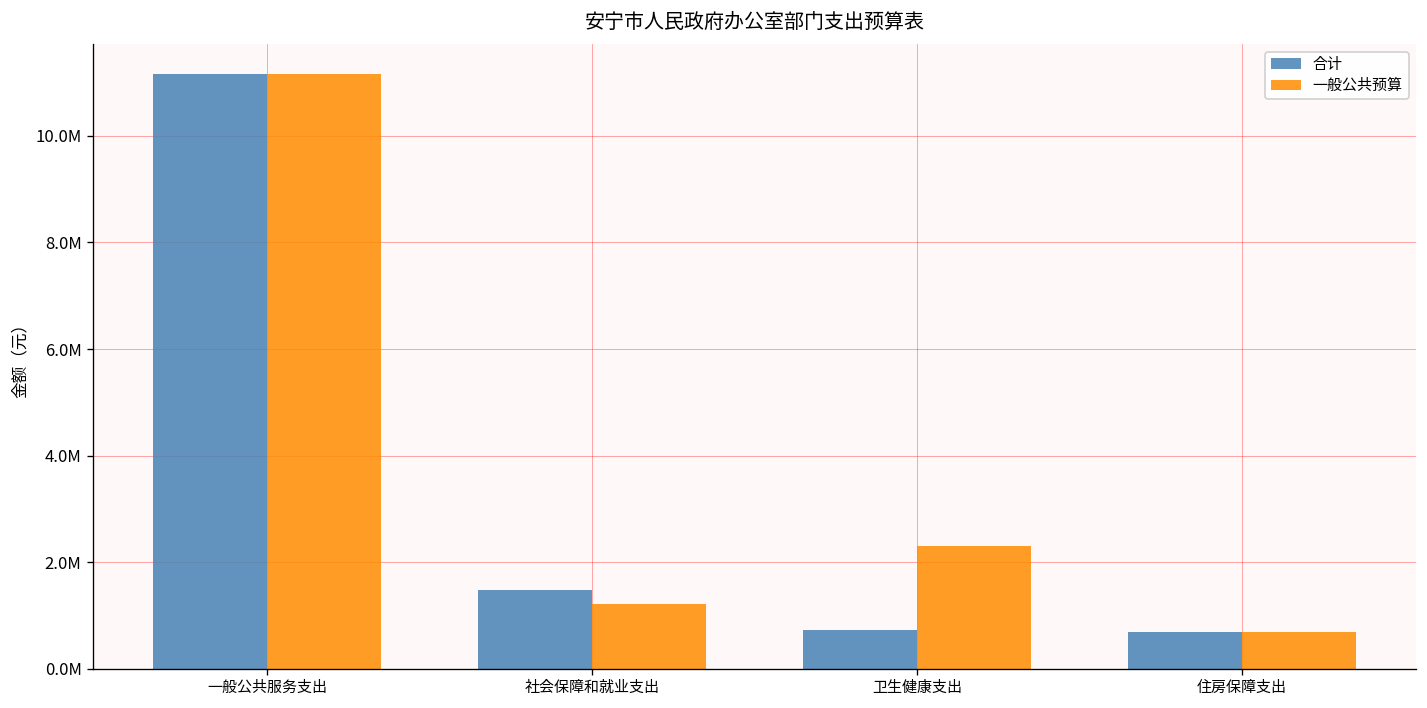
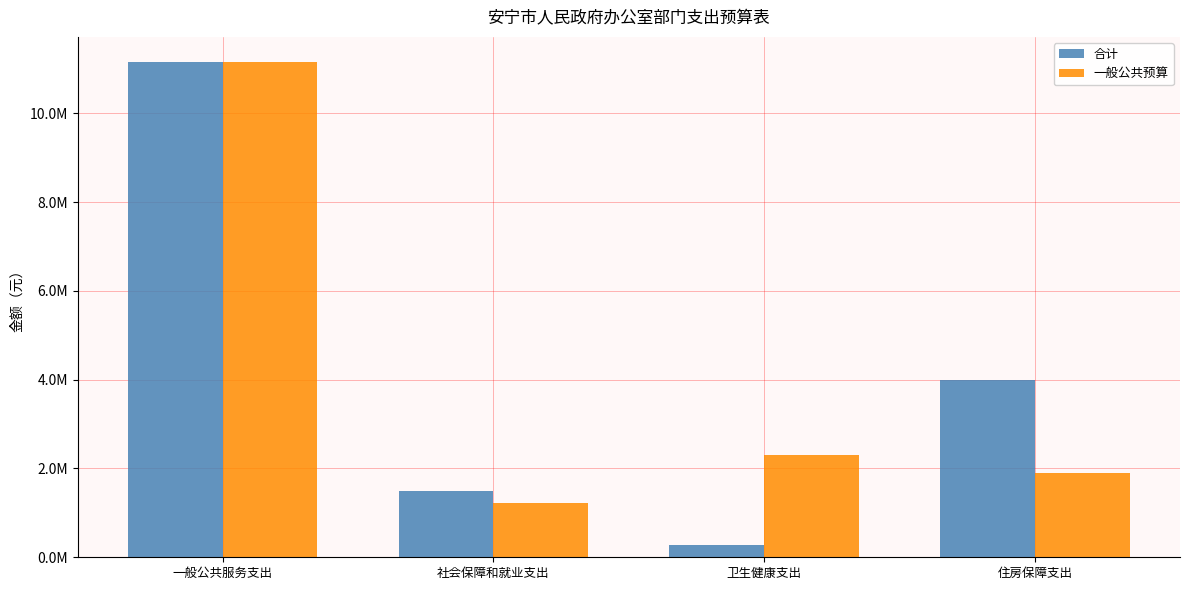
合计, 卫生健康支出: 700000 -> 300000
合计, 住房保障支出: 700000 -> 4000000
一般公共预算, 住房保障支出: 700000 -> 1900000
